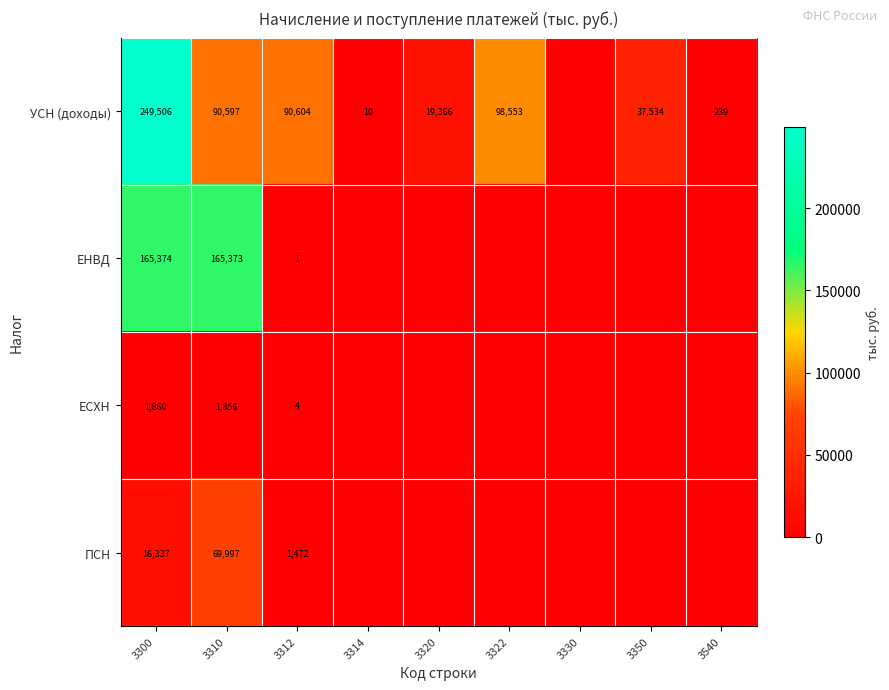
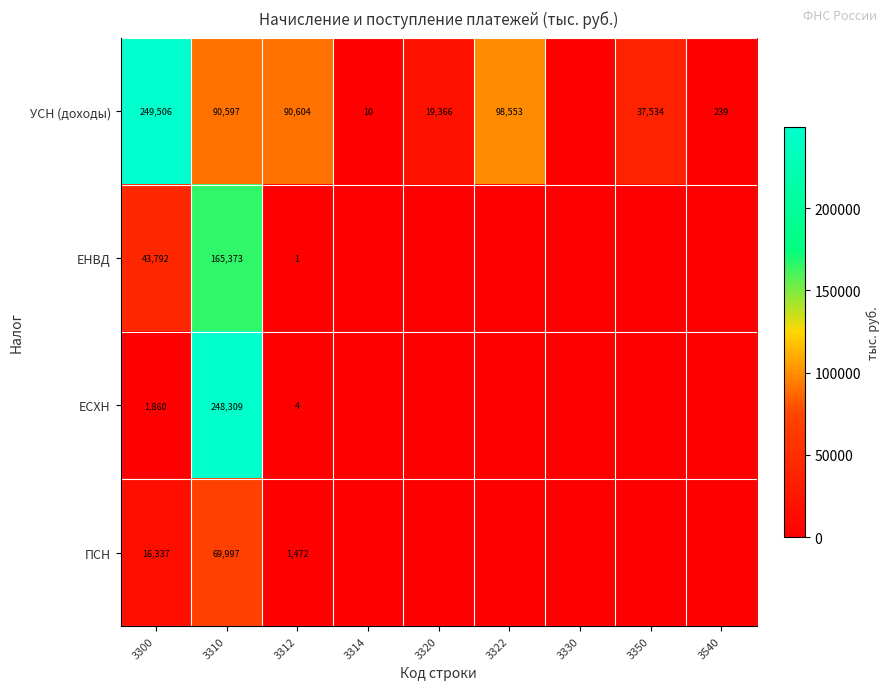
ЕНВД, 3300: 165,374 -> 43,792
ЕСХН, 3310: 1,856 -> 248,309
